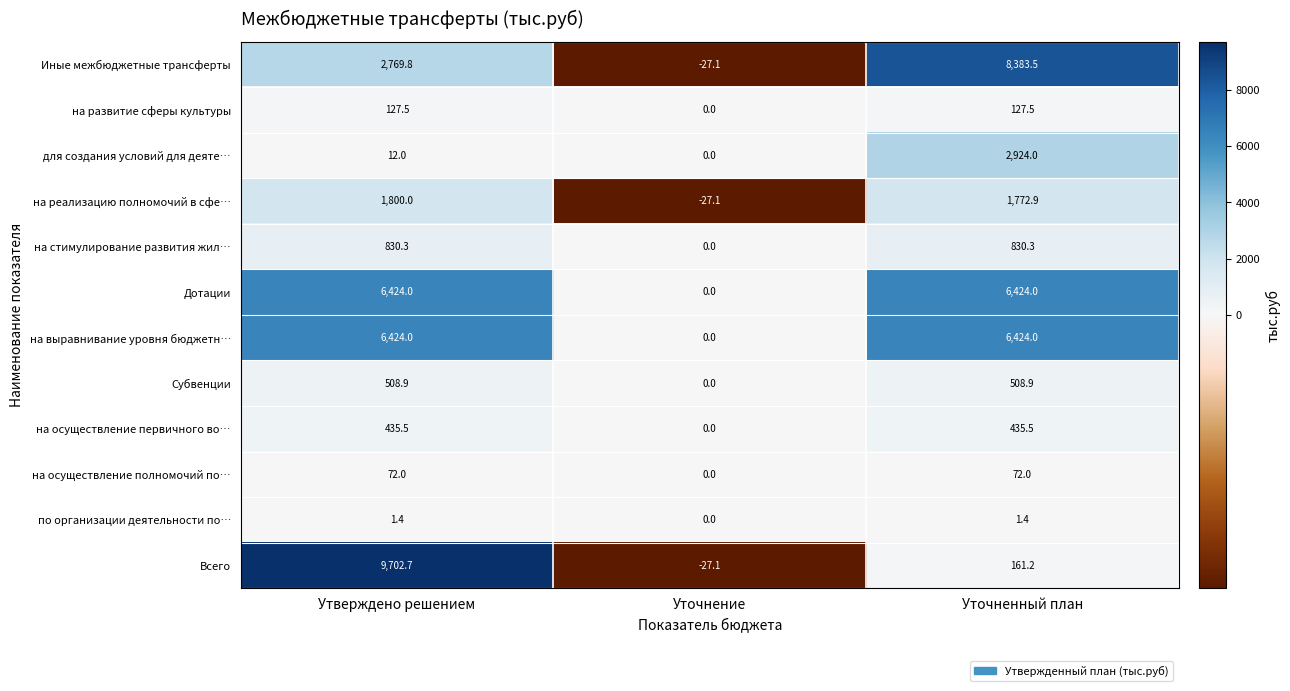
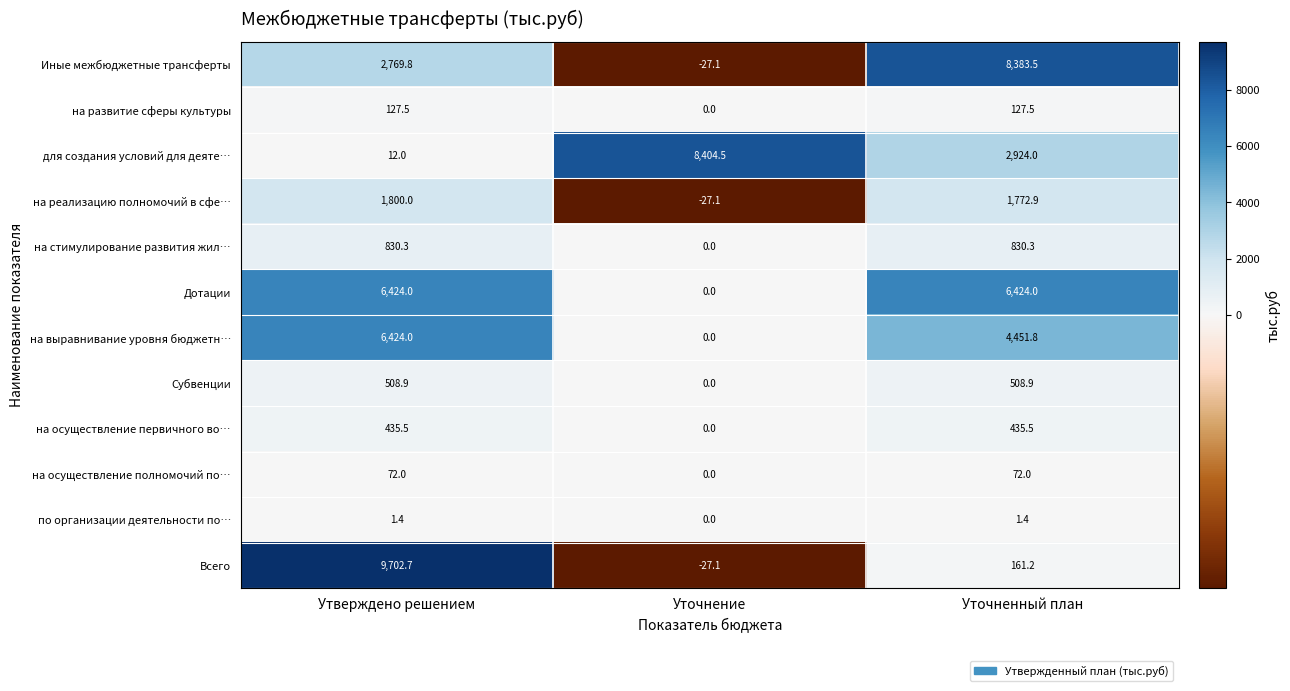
для создания условий для деяте…, Уточнение: 0.0 -> 8,404.5
на выравнивание уровня бюджетн…, Уточненный план: 6,424.0 -> 4,451.8
